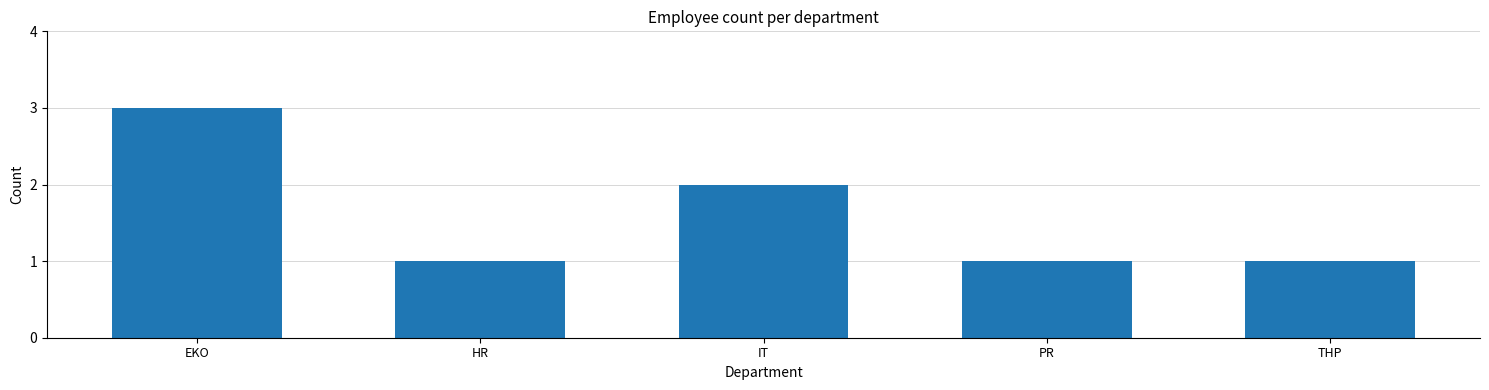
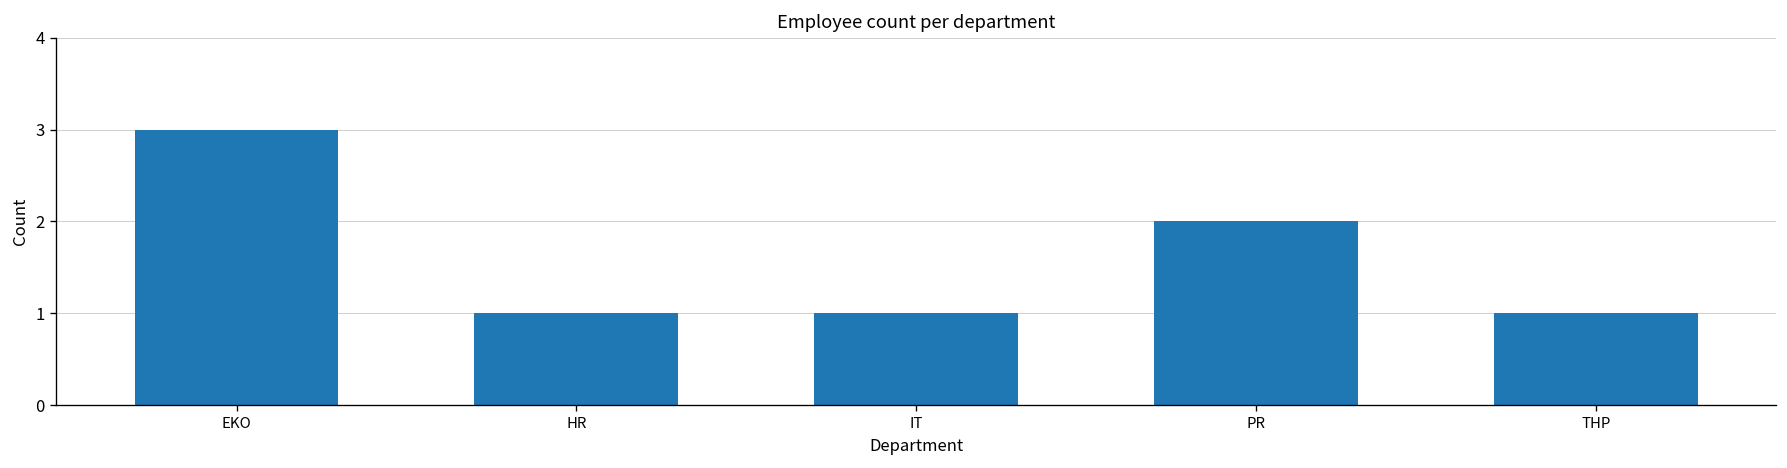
IT: 2 -> 1
PR: 1 -> 2
